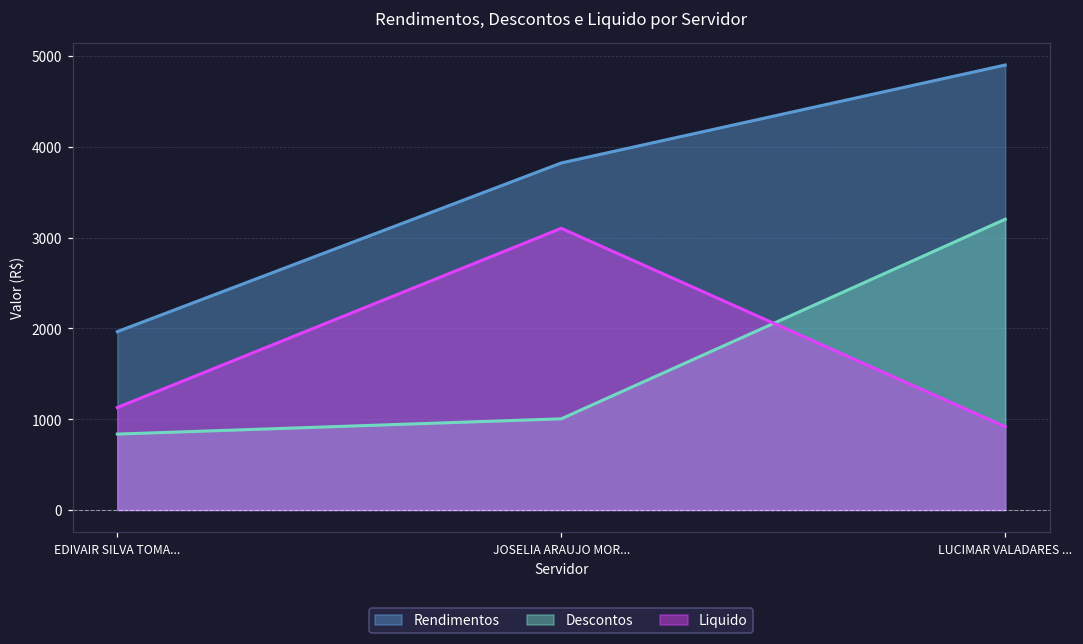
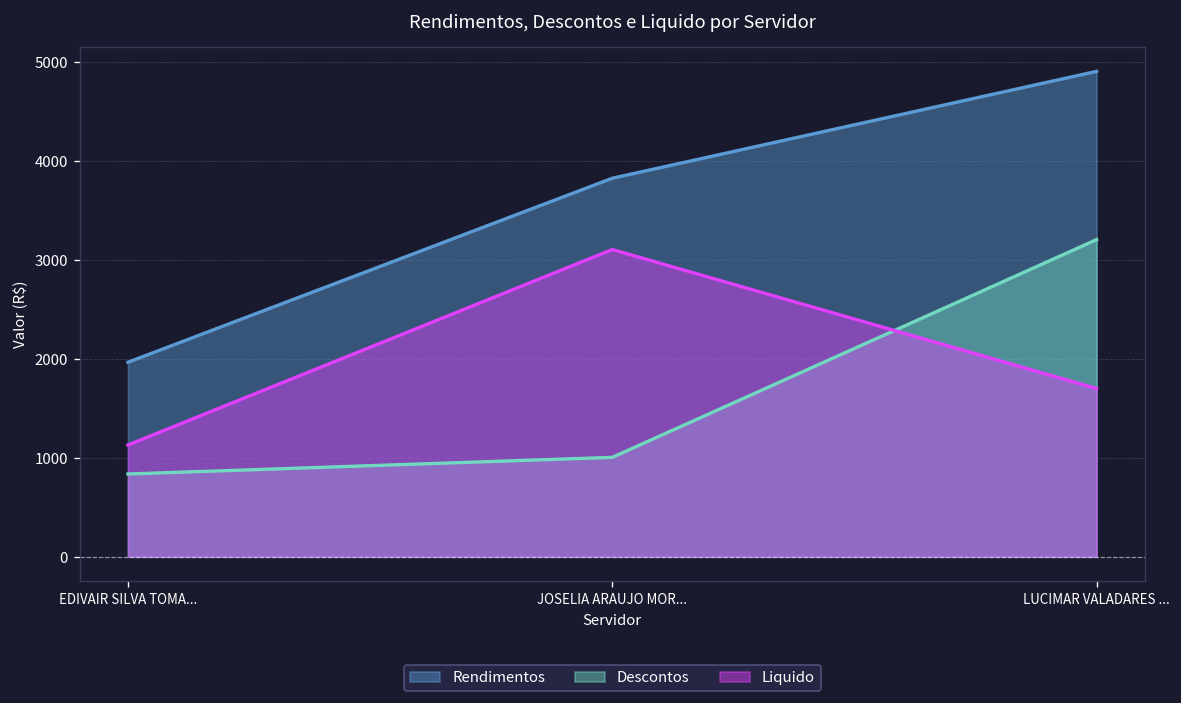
Liquido, LUCIMAR VALADARES ...: 900 -> 1700
